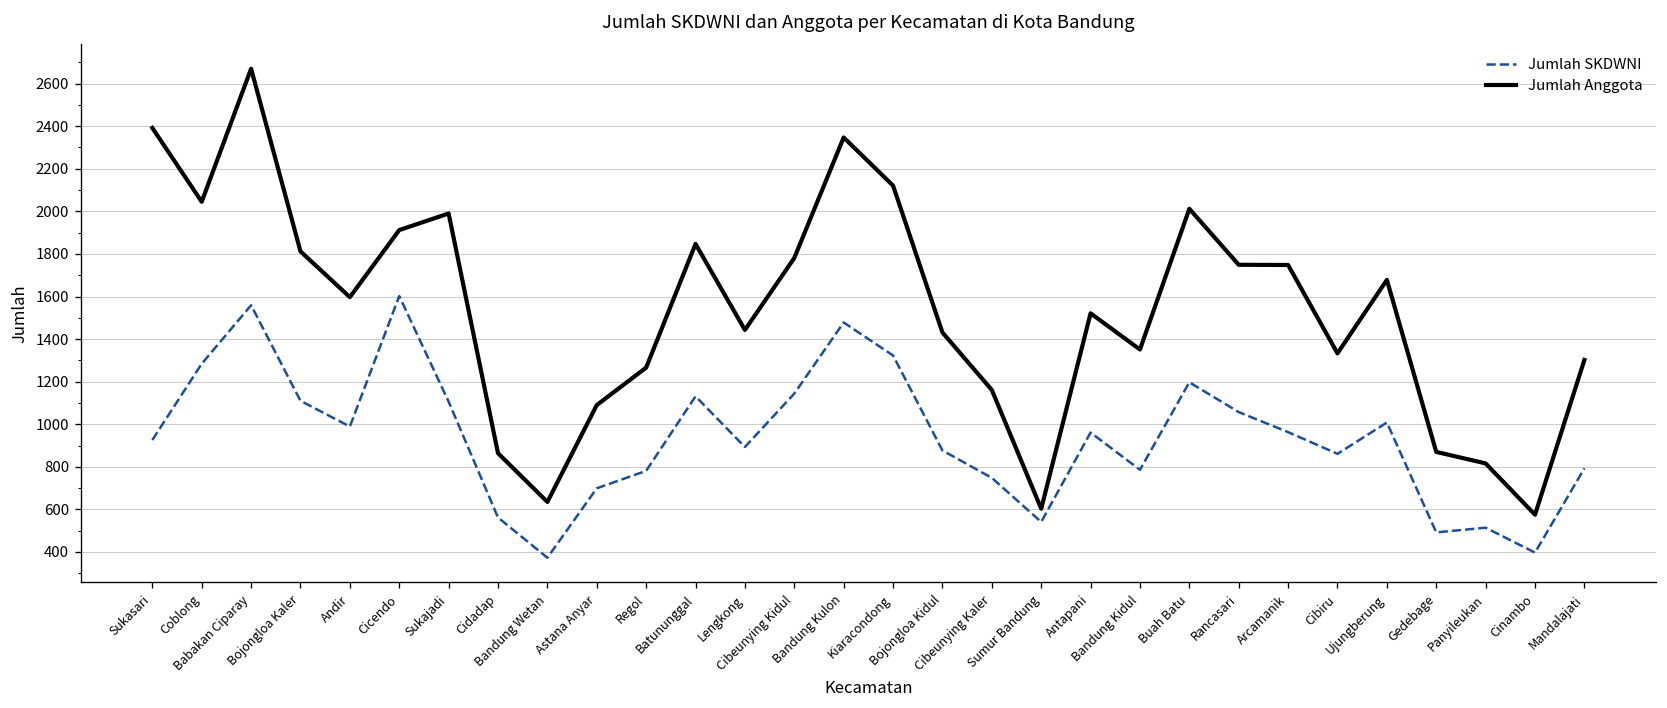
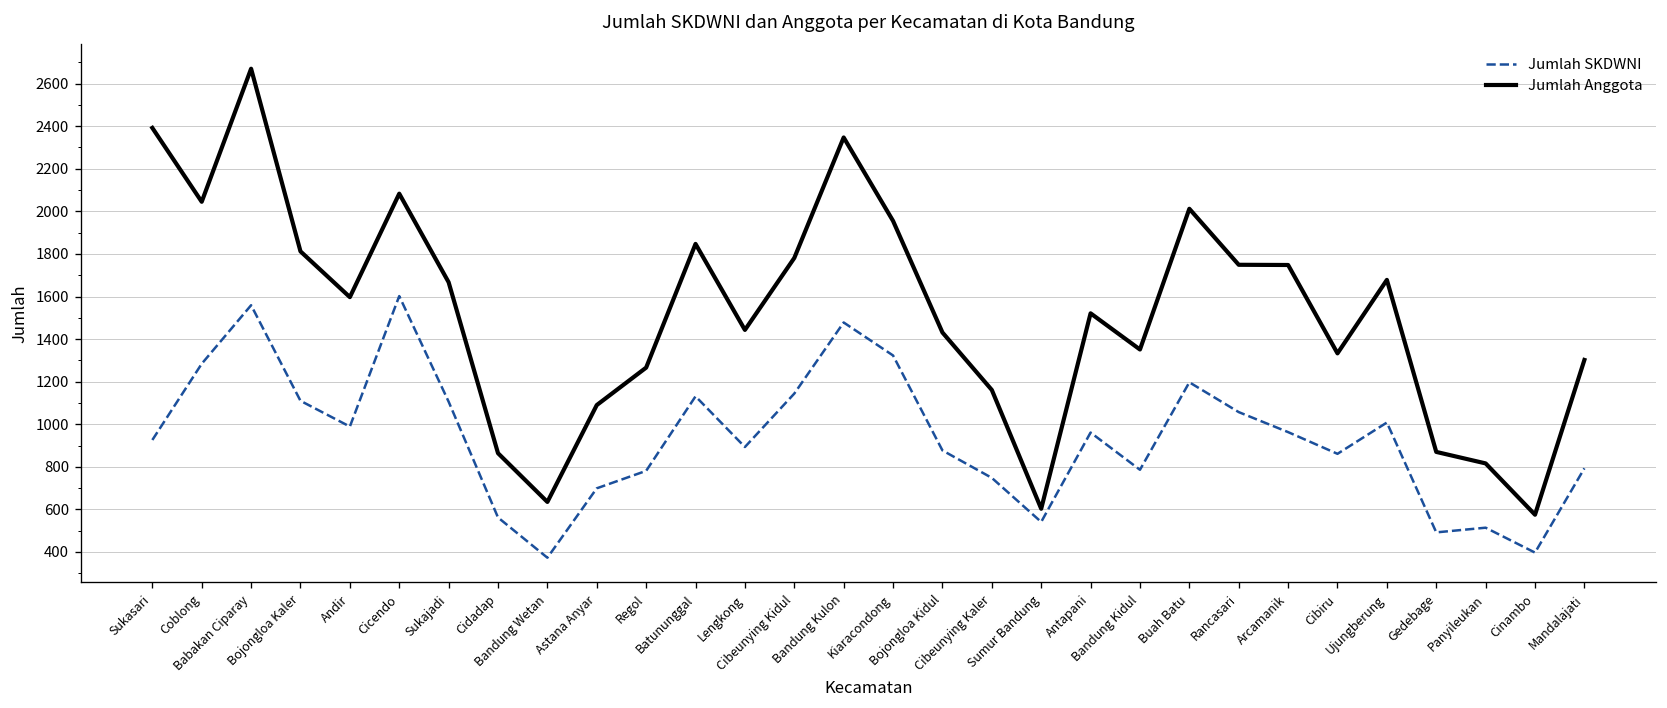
Jumlah Anggota, Cicendo: 1910 -> 2080
Jumlah Anggota, Sukajadi: 1990 -> 1670
Jumlah Anggota, Kiaracondong: 2120 -> 1960
